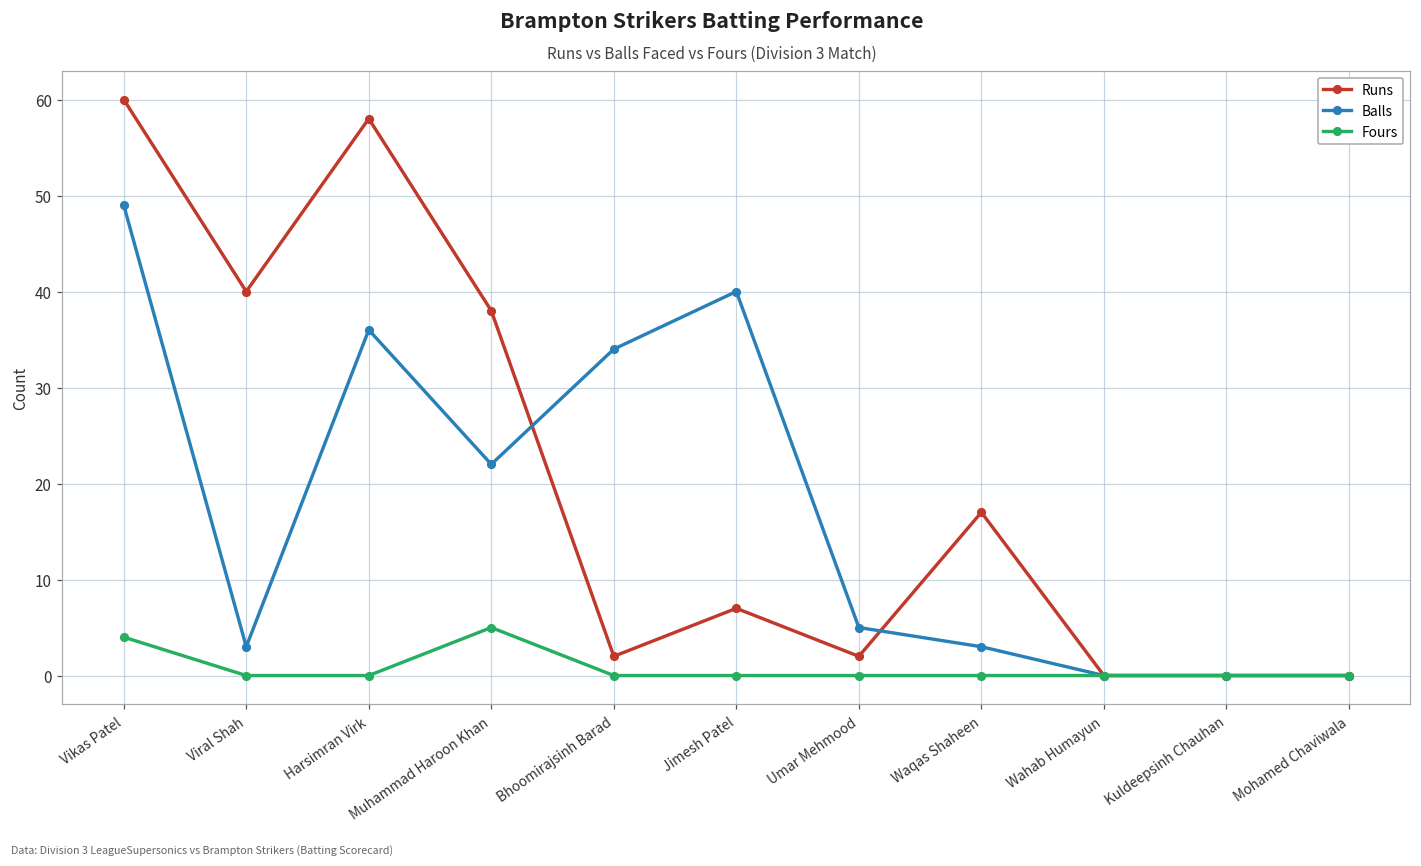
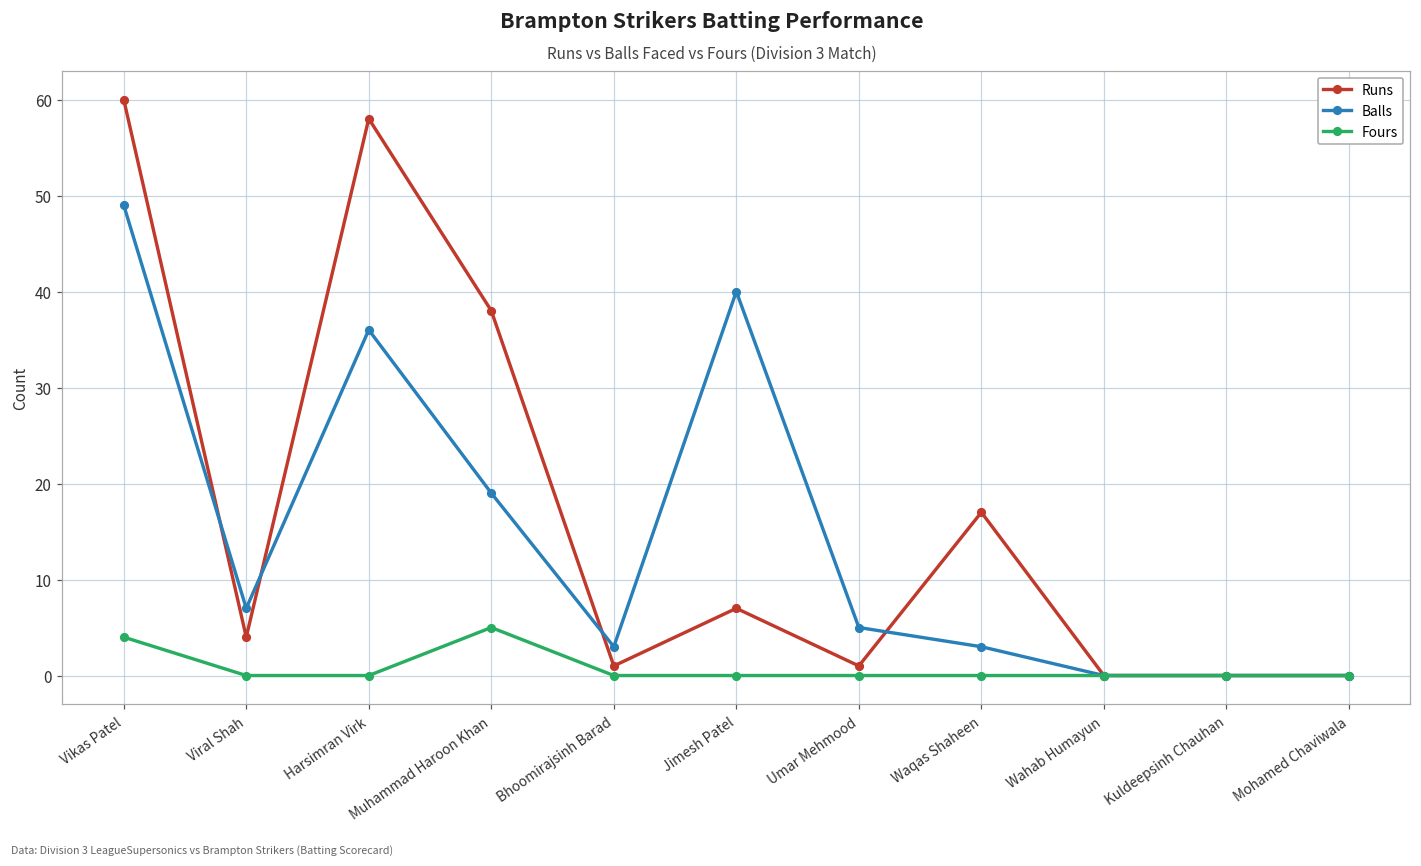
Runs, Viral Shah: 40 -> 4
Balls, Viral Shah: 3 -> 7
Balls, Muhammad Haroon Khan: 22 -> 19
Runs, Bhoomirajsinh Barad: 2 -> 1
Balls, Bhoomirajsinh Barad: 34 -> 3
Runs, Umar Mehmood: 2 -> 1
